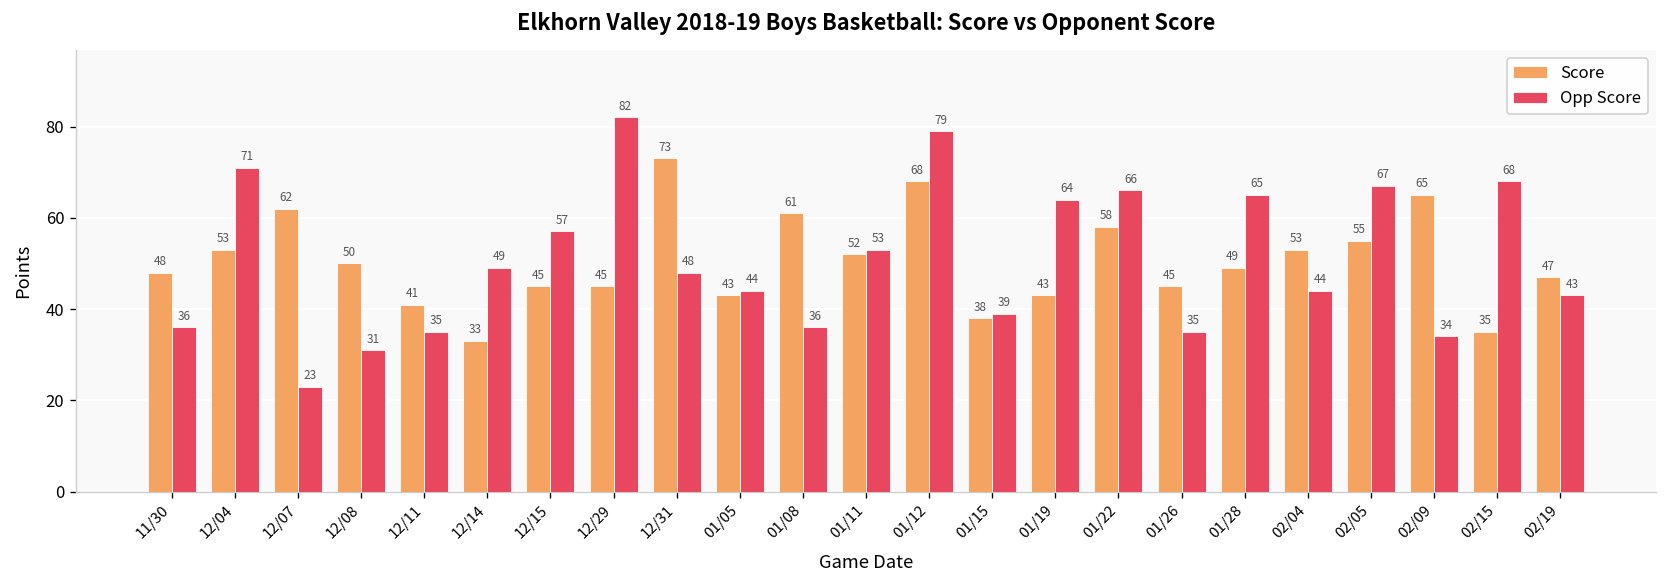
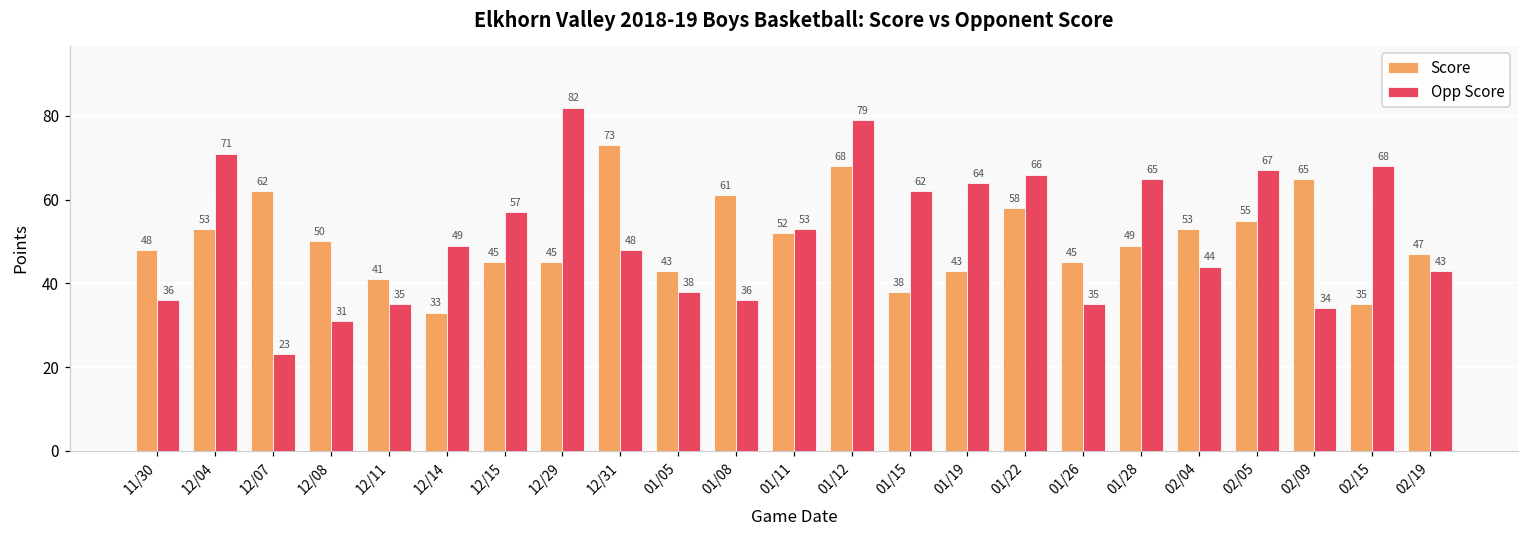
Opp Score, 01/05: 44 -> 38
Opp Score, 01/15: 39 -> 62
